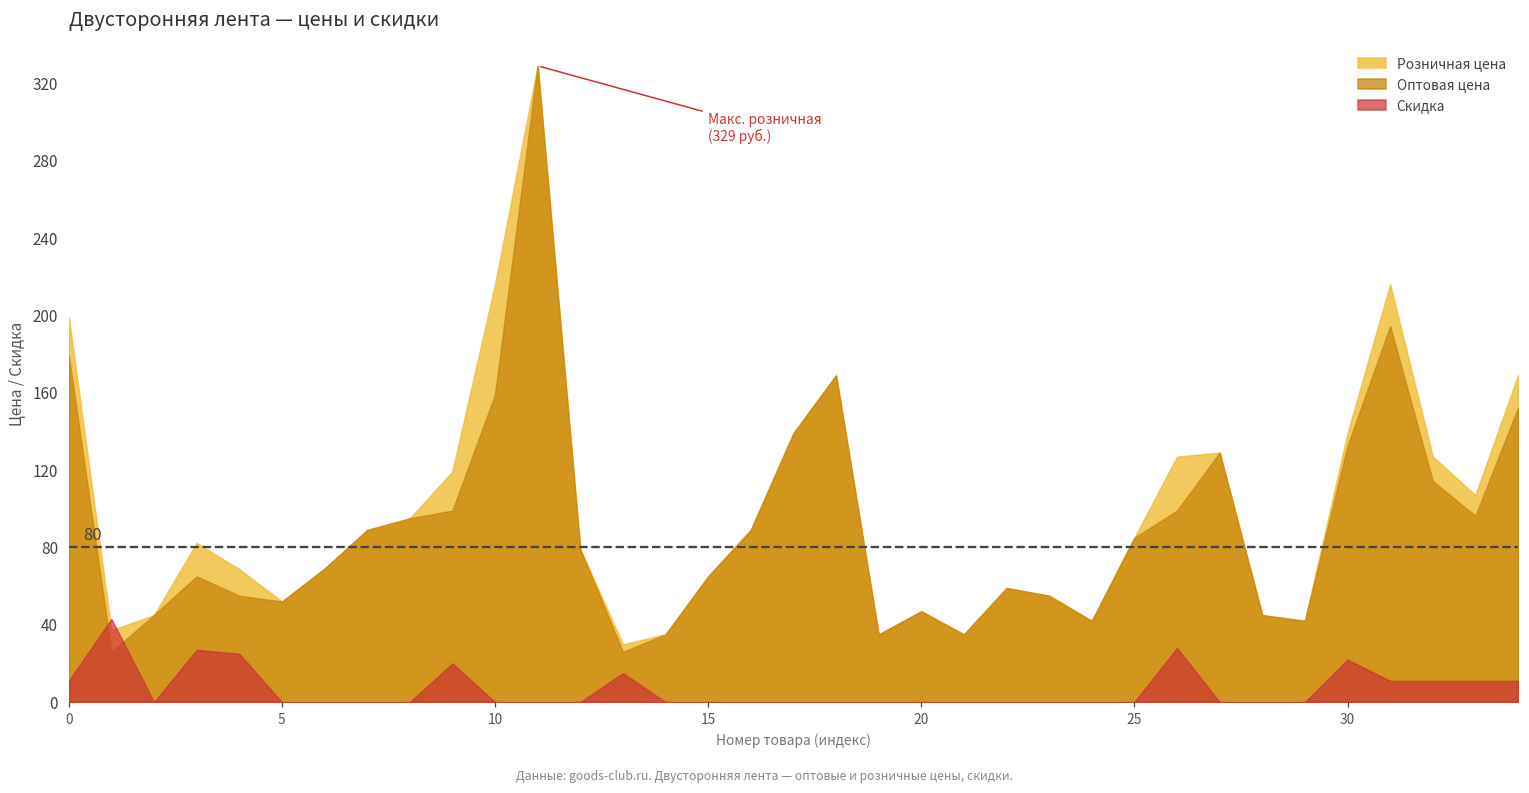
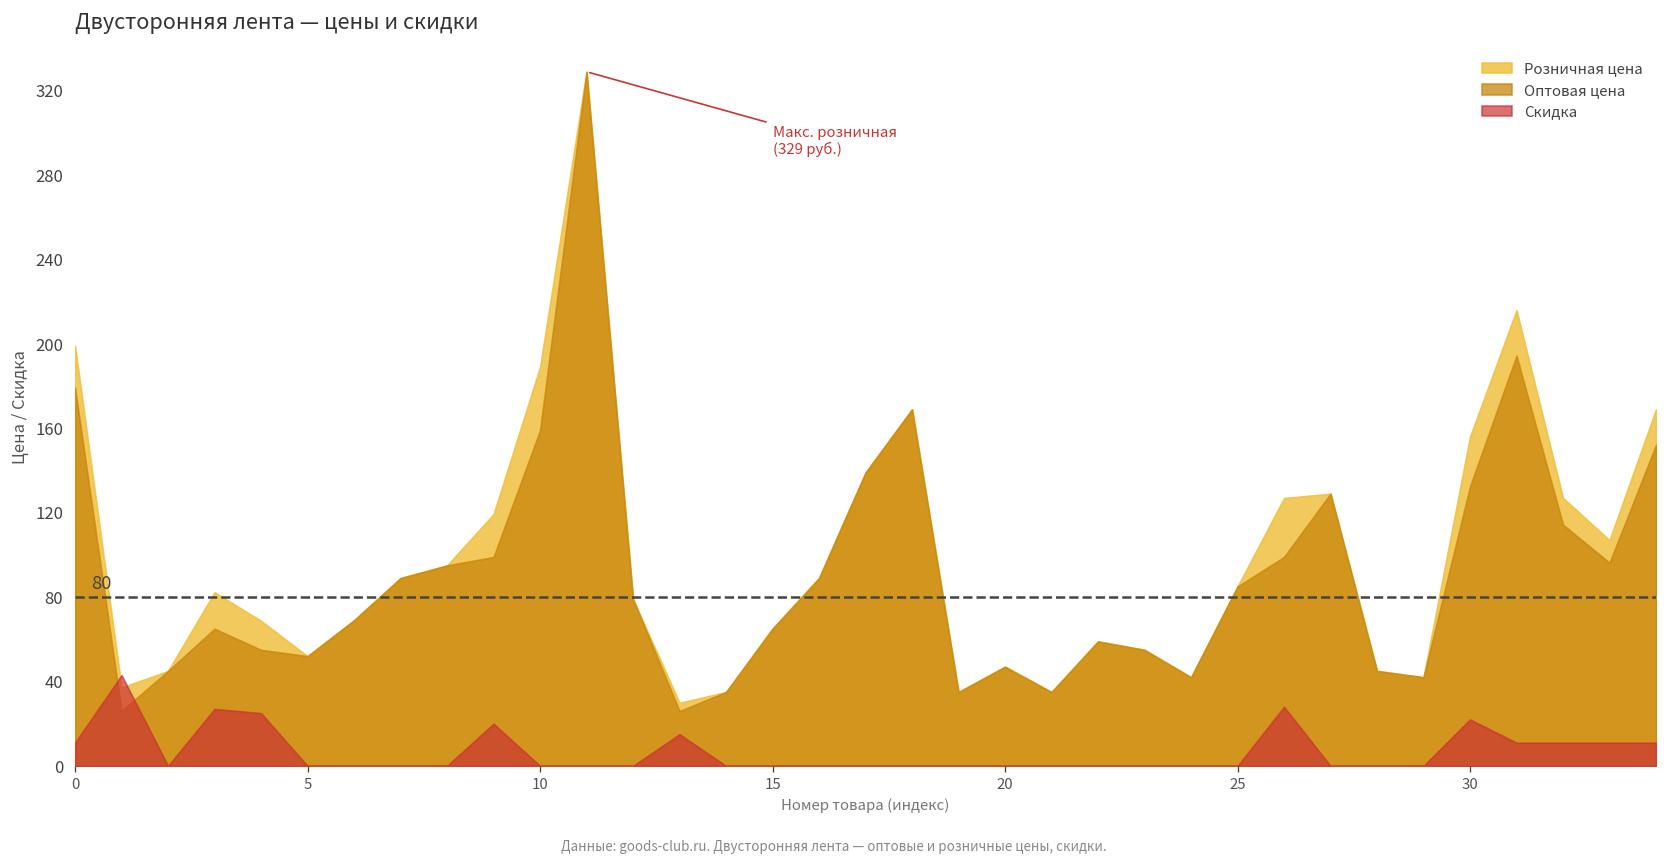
Розничная цена, 10: 216 -> 189
Розничная цена, 30: 139 -> 156
